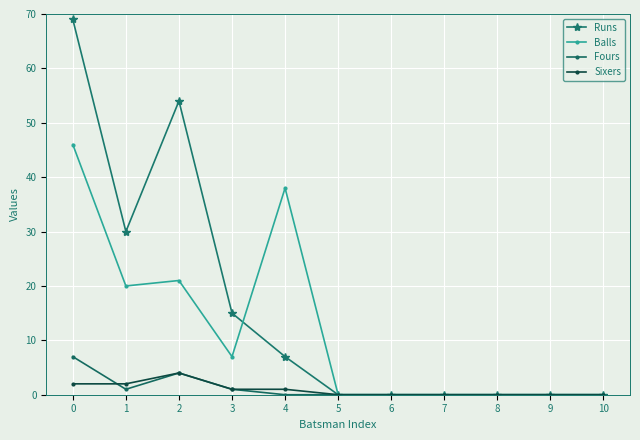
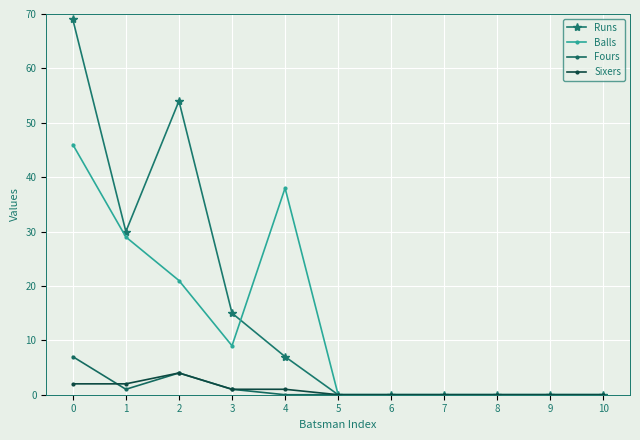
Balls, 1: 20 -> 29
Balls, 3: 7 -> 9
